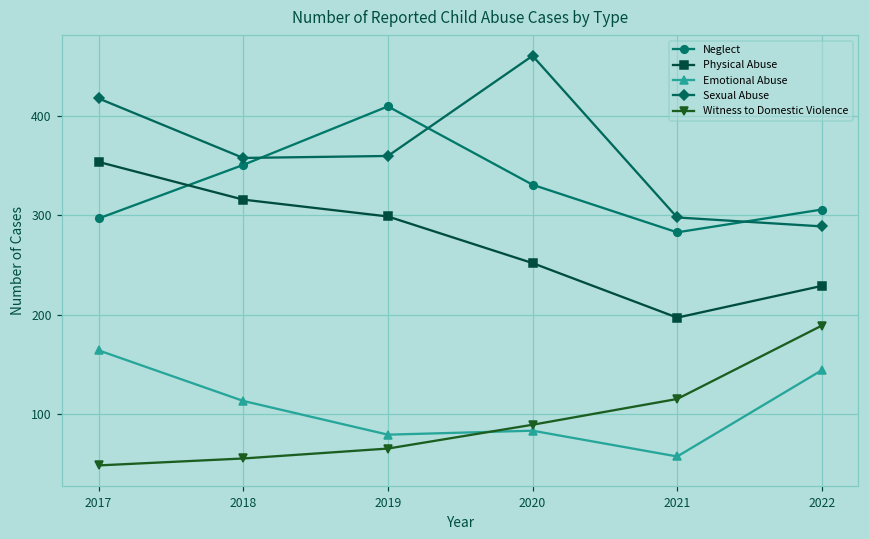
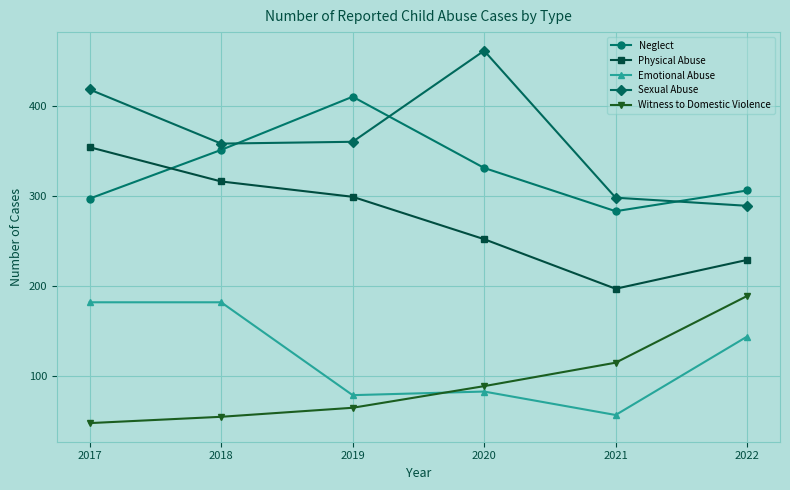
Emotional Abuse, 2017: 160 -> 180
Emotional Abuse, 2018: 110 -> 180
